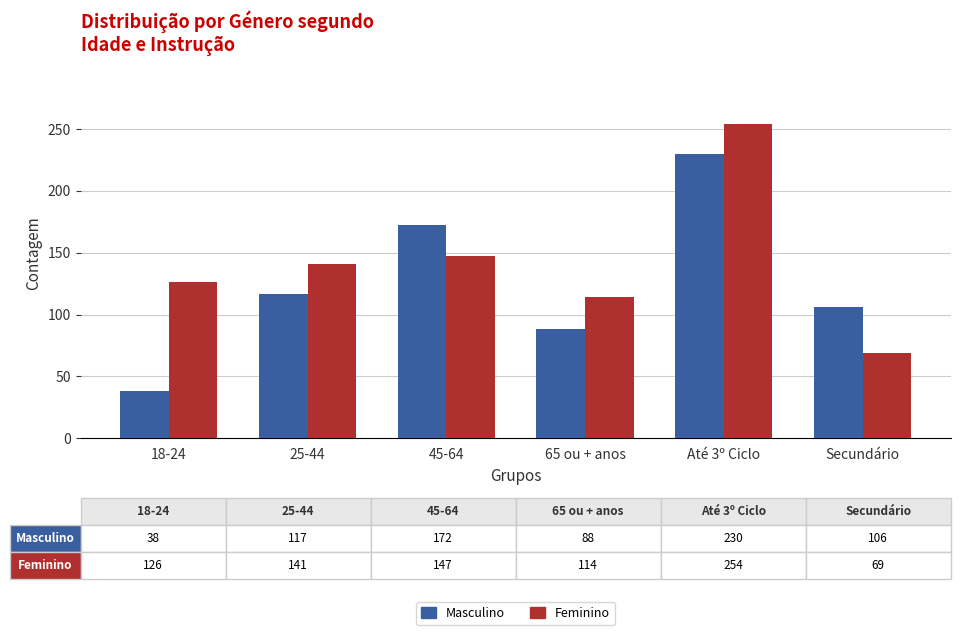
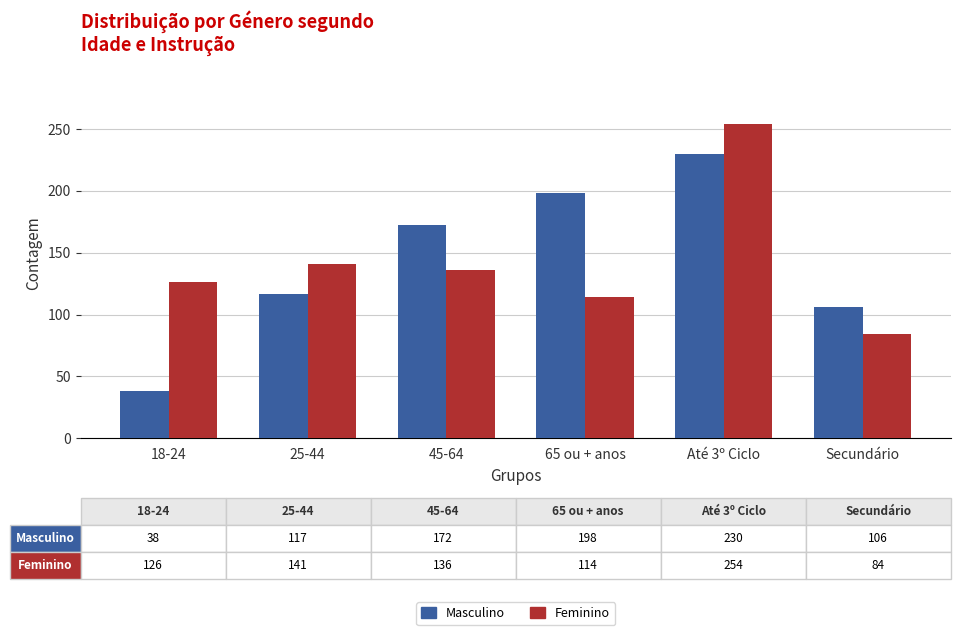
Feminino, 45-64: 147 -> 136
Masculino, 65 ou + anos: 88 -> 198
Feminino, Secundário: 69 -> 84
